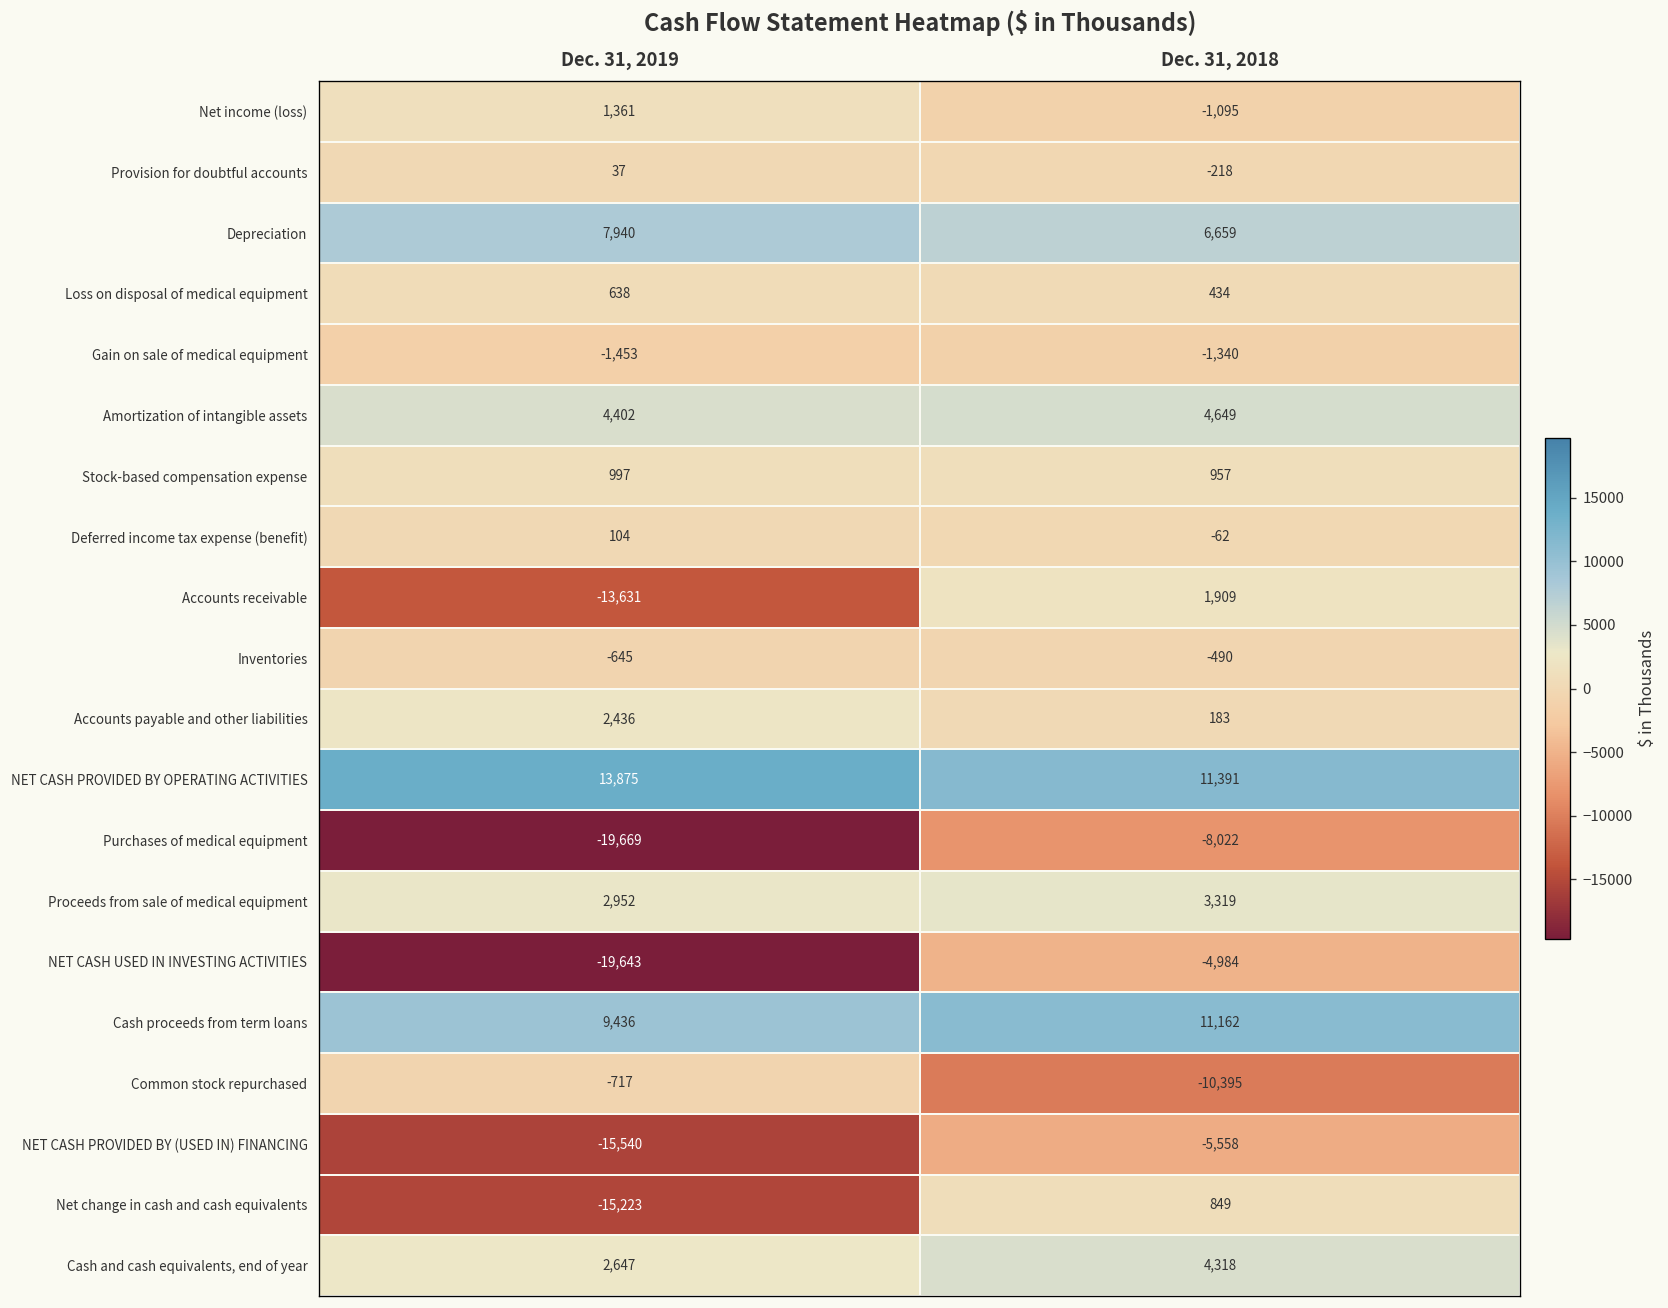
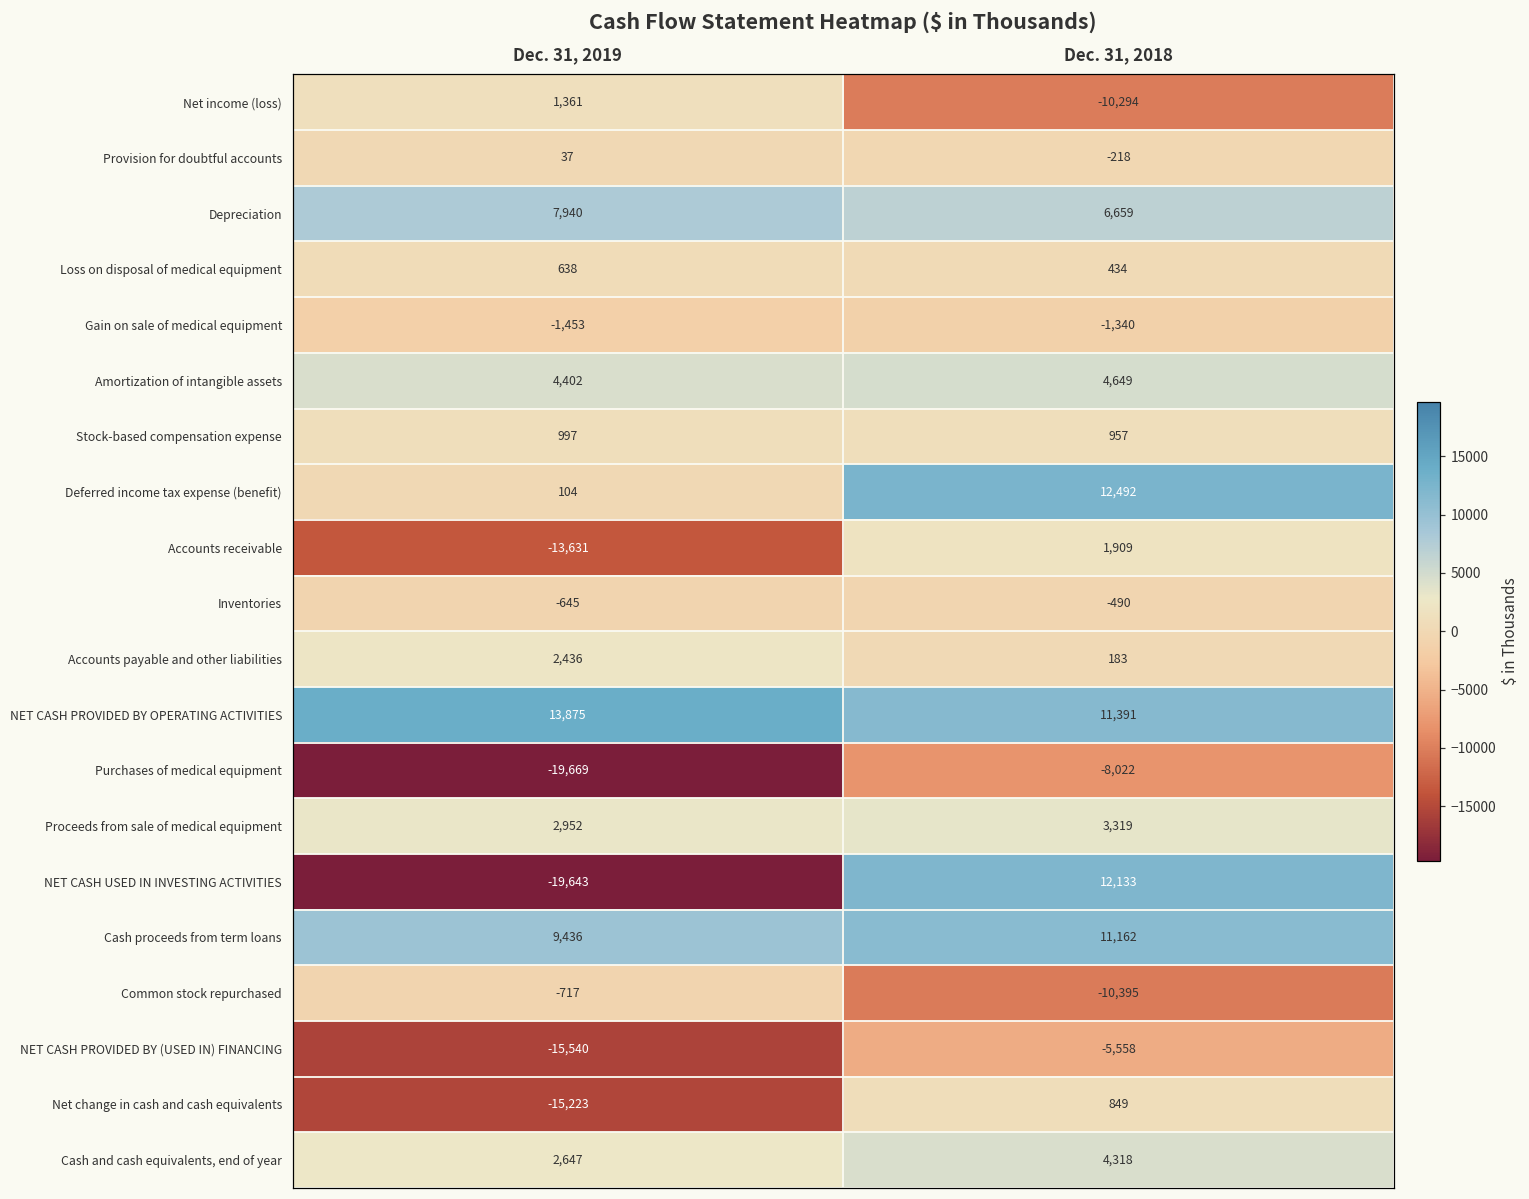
Net income (loss), Dec. 31, 2018: -1,095 -> -10,294
Deferred income tax expense (benefit), Dec. 31, 2018: -62 -> 12,492
NET CASH USED IN INVESTING ACTIVITIES, Dec. 31, 2018: -4,984 -> 12,133
